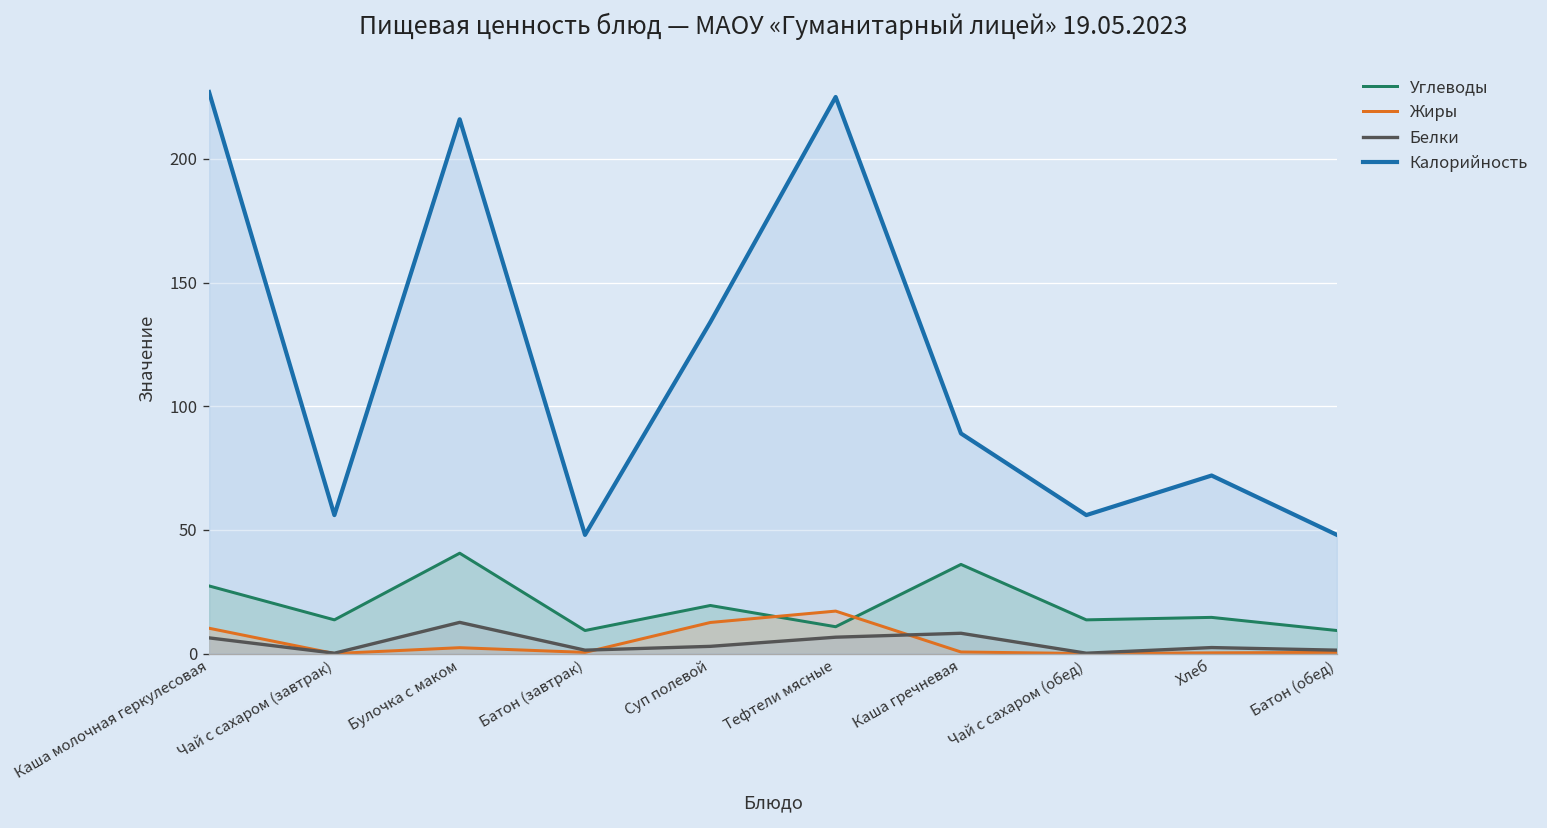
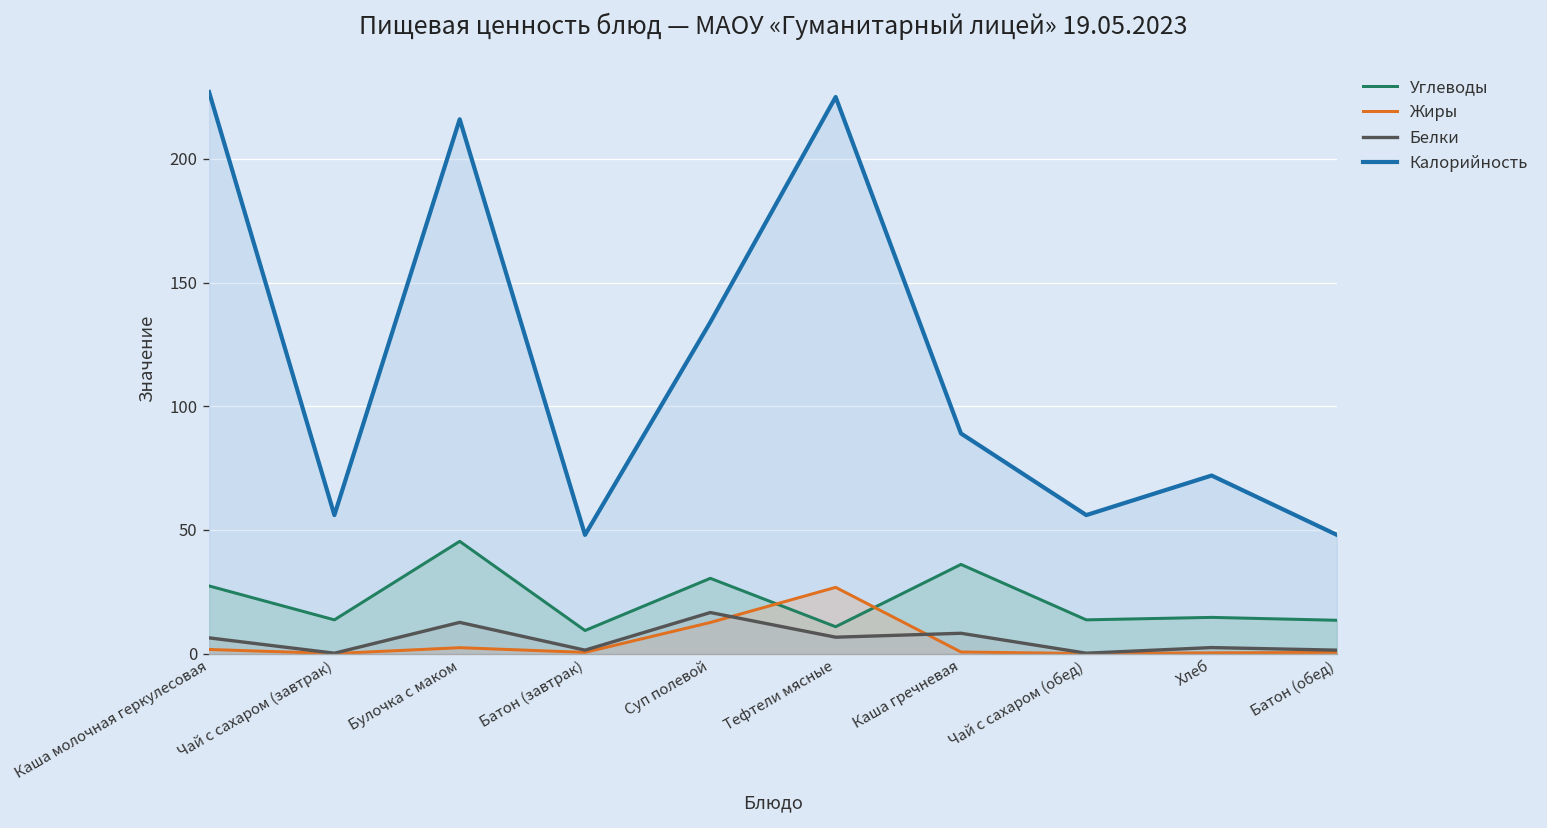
Жиры, Каша молочная геркулесовая: 10 -> 2
Углеводы, Булочка с маком: 41 -> 45
Углеводы, Суп полевой: 19 -> 30
Белки, Суп полевой: 3 -> 17
Жиры, Тефтели мясные: 17 -> 27
Углеводы, Батон (обед): 9 -> 13
